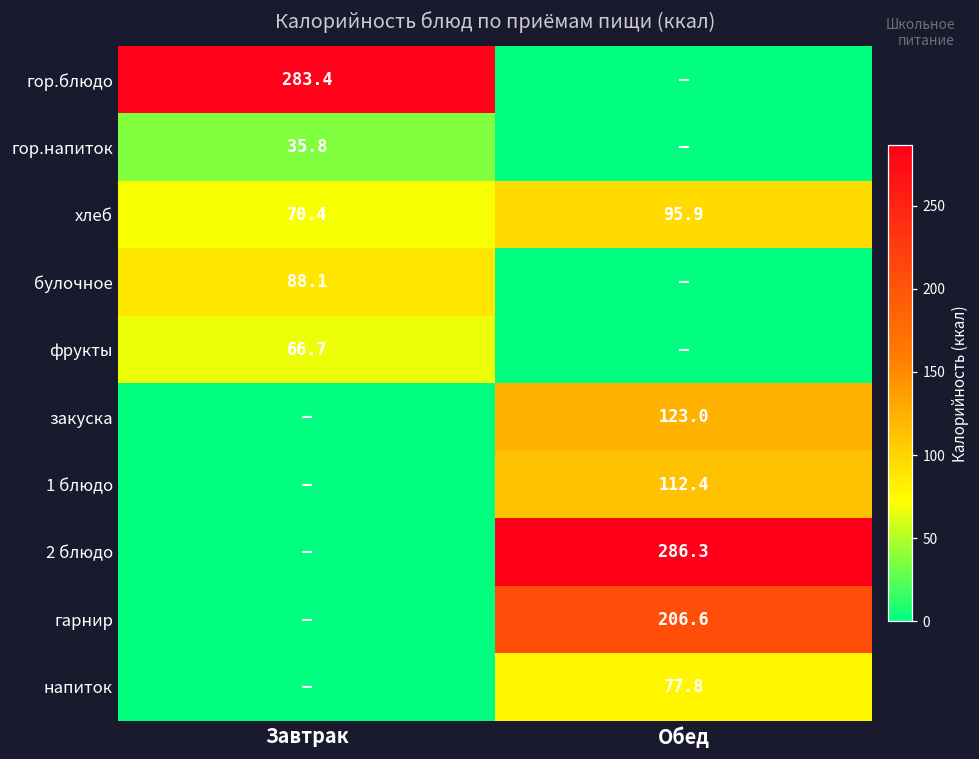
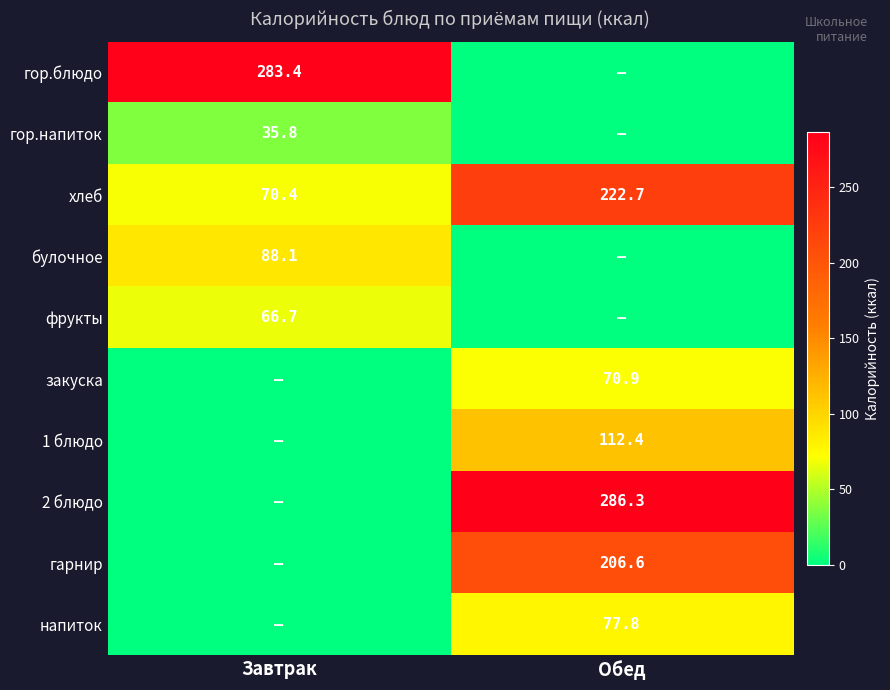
хлеб, Обед: 95.9 -> 222.7
закуска, Обед: 123.0 -> 70.9
